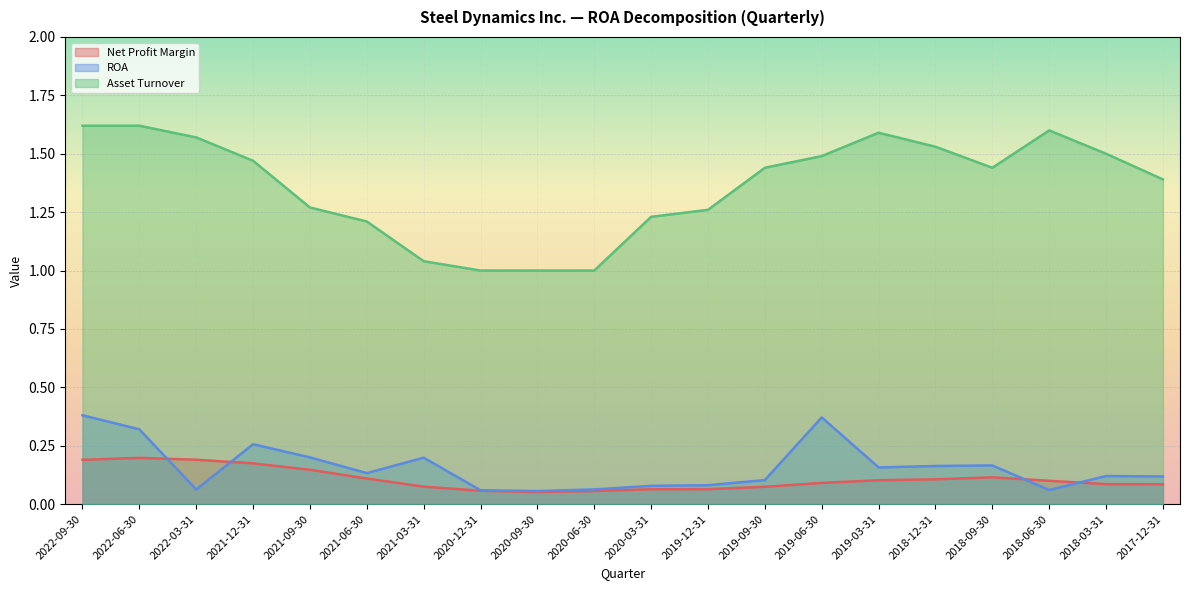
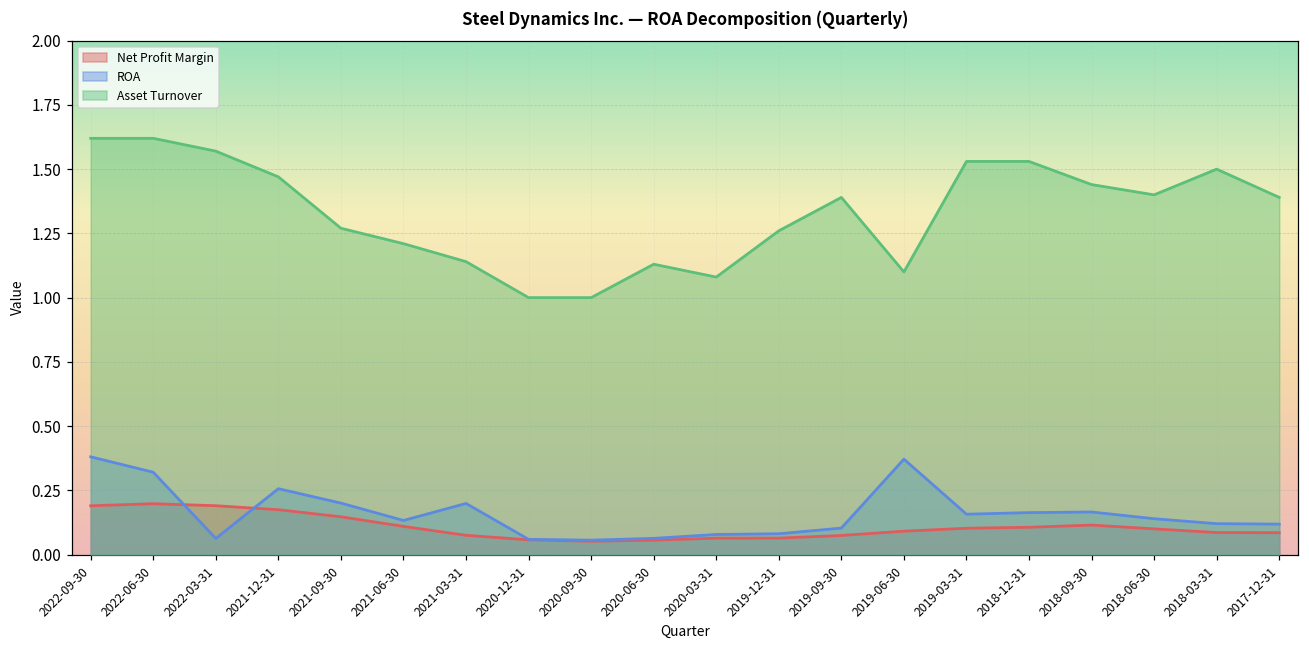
Asset Turnover, 2021-03-31: 1.04 -> 1.14
Asset Turnover, 2020-06-30: 1.00 -> 1.13
Asset Turnover, 2020-03-31: 1.23 -> 1.08
Asset Turnover, 2019-09-30: 1.44 -> 1.39
Asset Turnover, 2019-06-30: 1.49 -> 1.10
Asset Turnover, 2019-03-31: 1.59 -> 1.53
ROA, 2018-06-30: 0.06 -> 0.14
Asset Turnover, 2018-06-30: 1.6 -> 1.4
